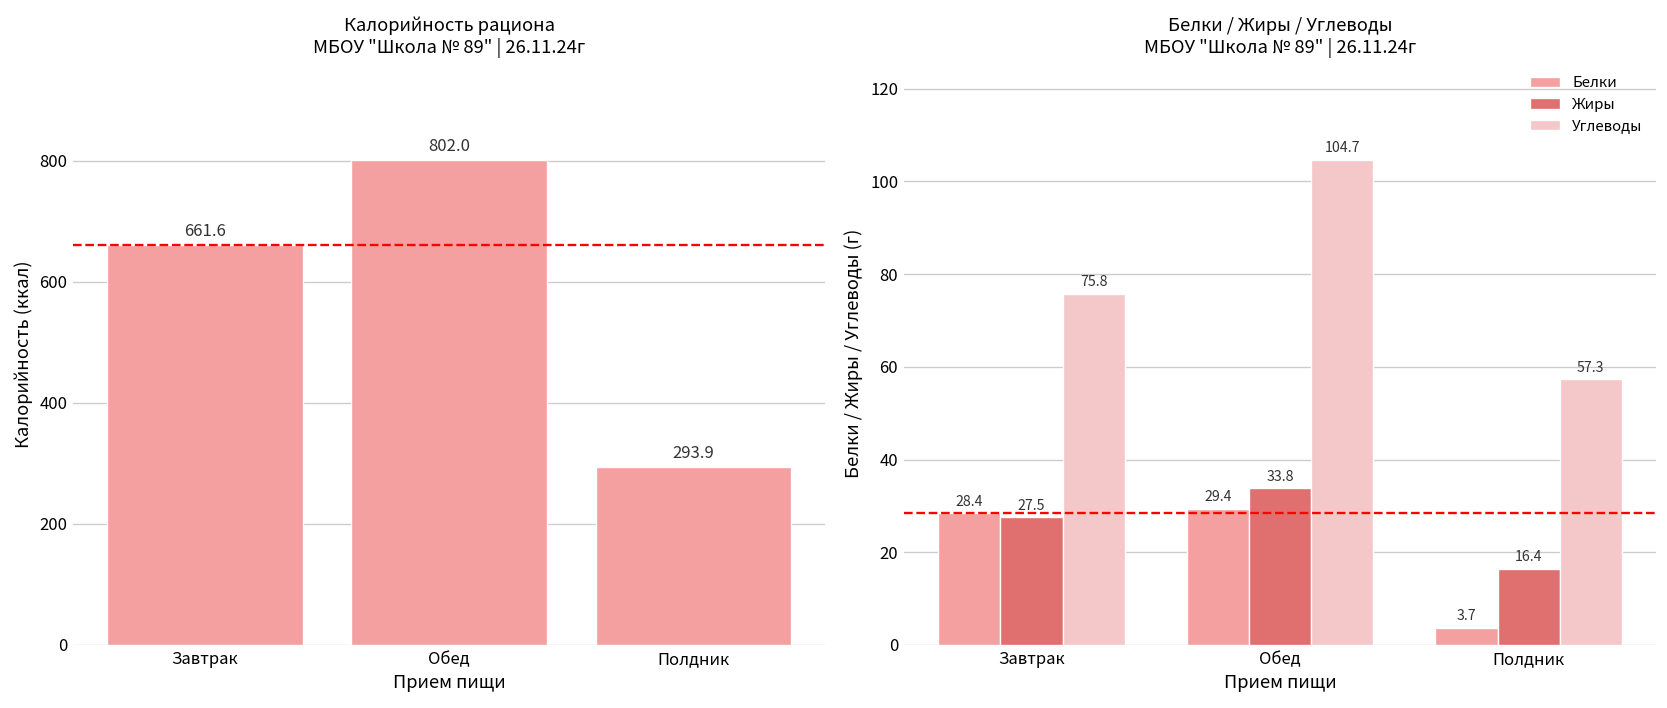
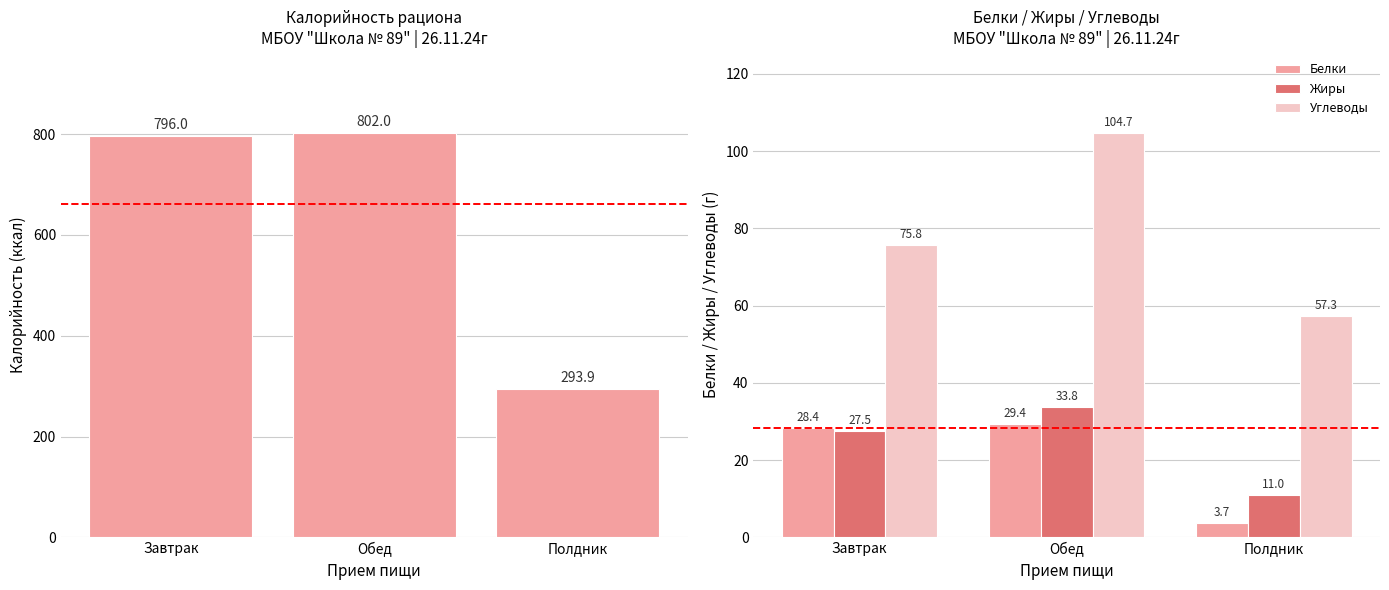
Калорийность рациона МБОУ "Школа № 89" | 26.11.24г, Завтрак: 661.6 -> 796.0
Белки / Жиры / Углеводы МБОУ "Школа № 89" | 26.11.24г, Жиры, Полдник: 16.4 -> 11.0
